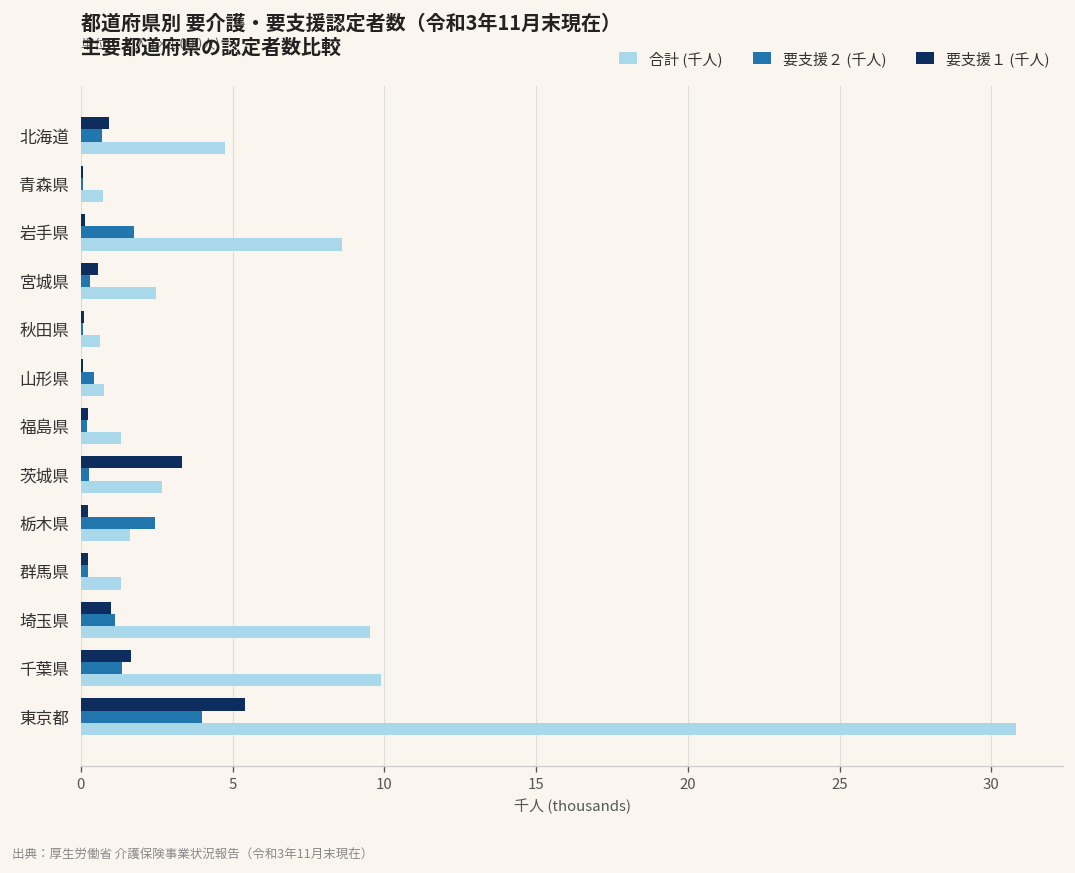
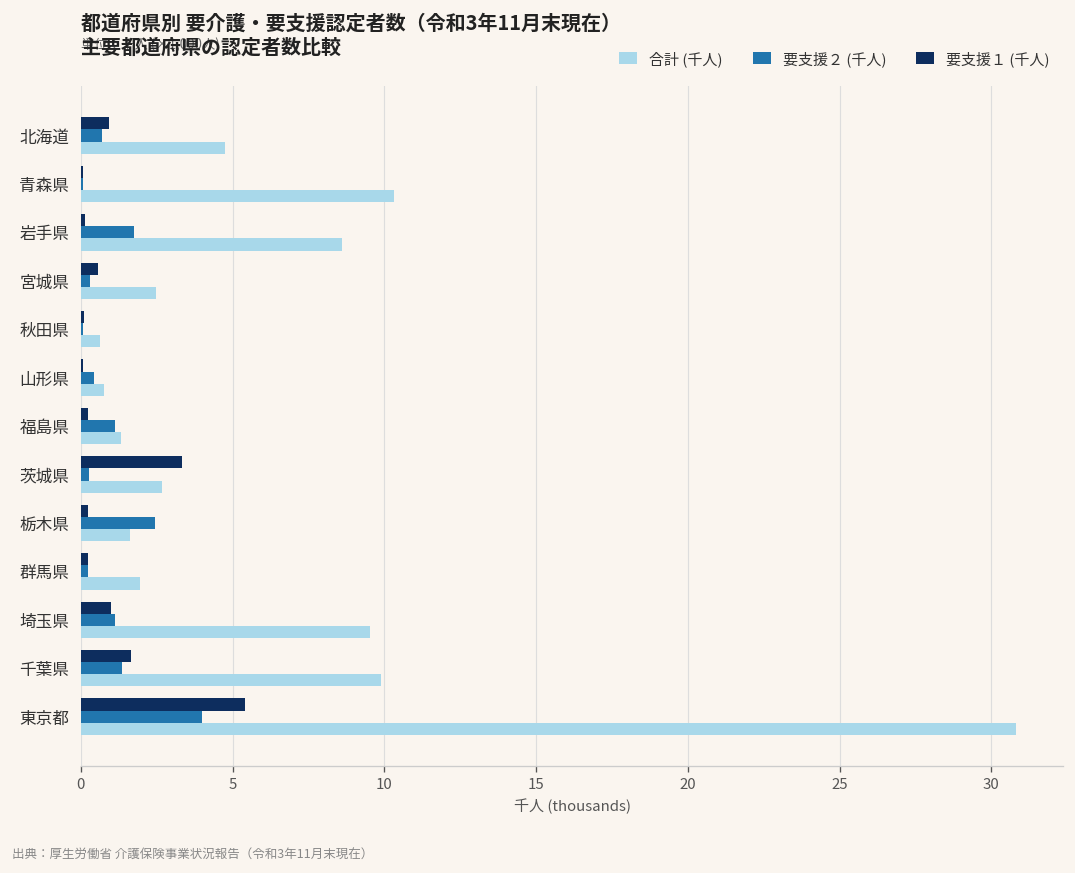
合計 (千人), 青森県: 0.7 -> 10.3
要支援２ (千人), 福島県: 0.2 -> 1.1
合計 (千人), 群馬県: 1.3 -> 1.9
